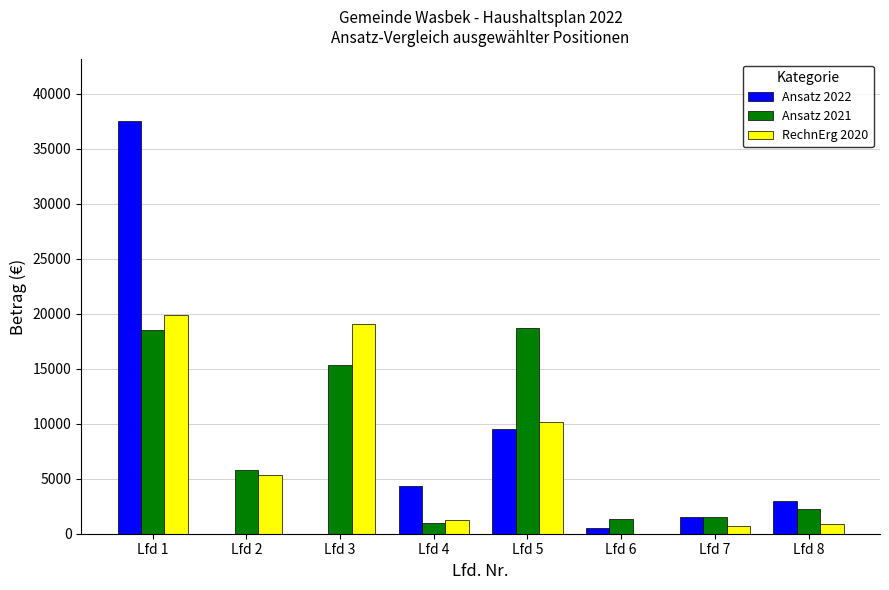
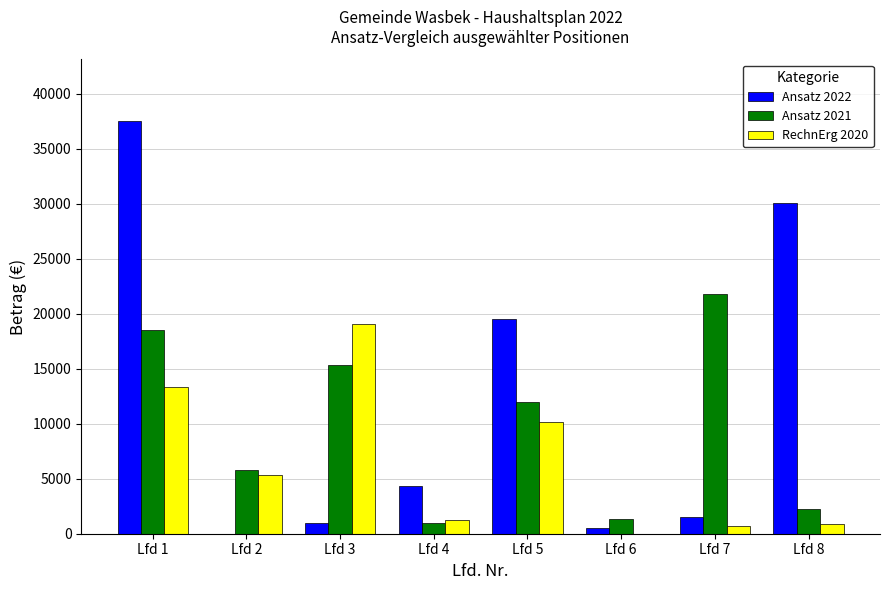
RechnErg 2020, Lfd 1: 19900 -> 13300
Ansatz 2022, Lfd 3: 0 -> 1000
Ansatz 2022, Lfd 5: 9500 -> 19500
Ansatz 2021, Lfd 5: 18700 -> 12000
Ansatz 2021, Lfd 7: 1500 -> 21800
Ansatz 2022, Lfd 8: 3000 -> 30100
